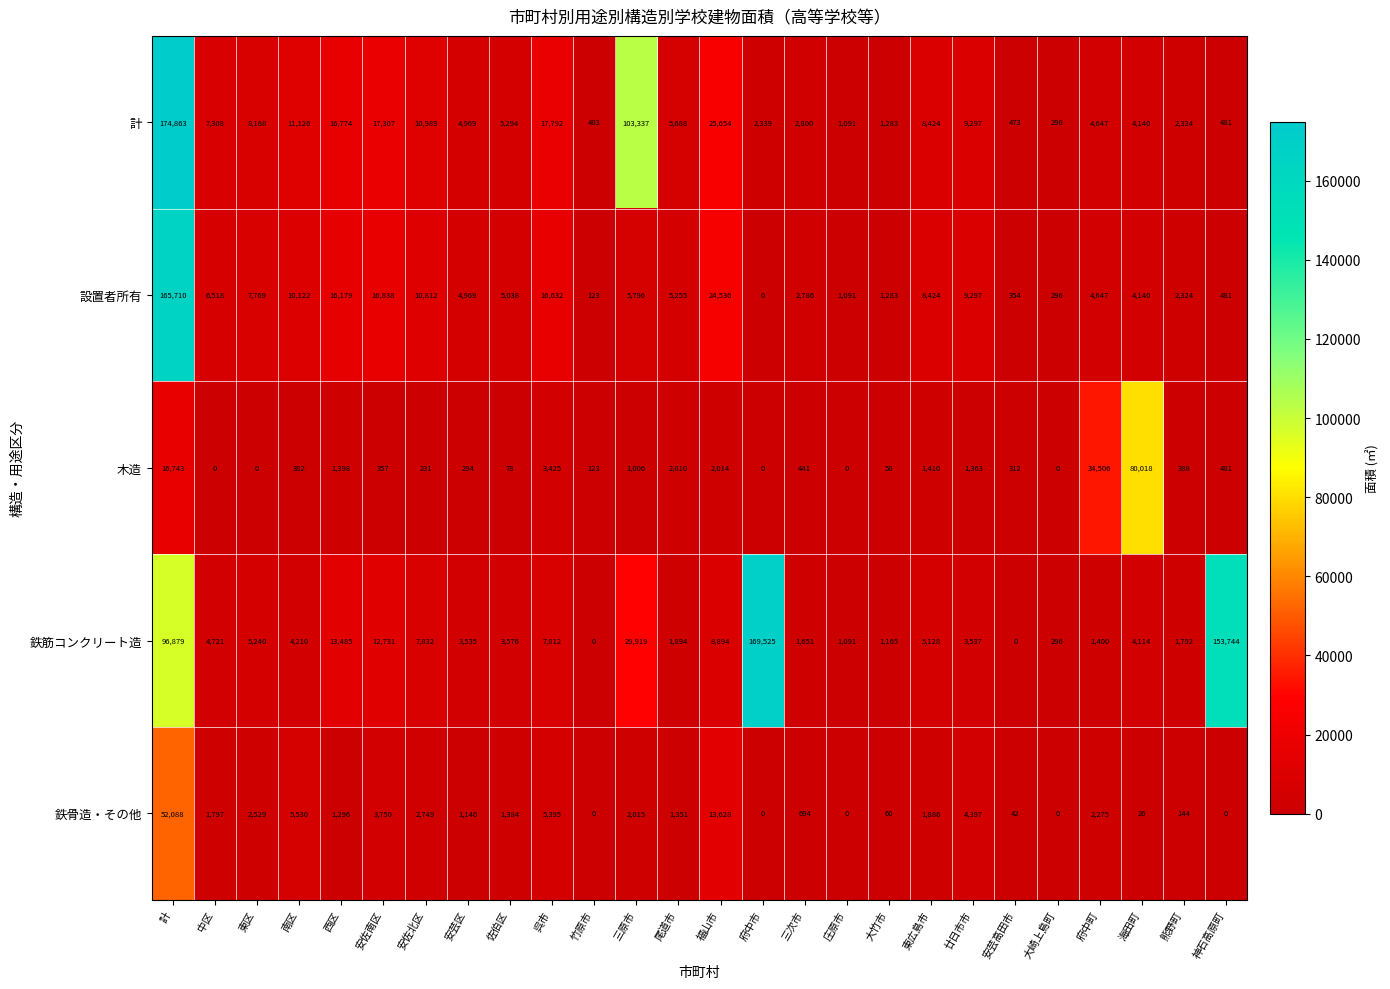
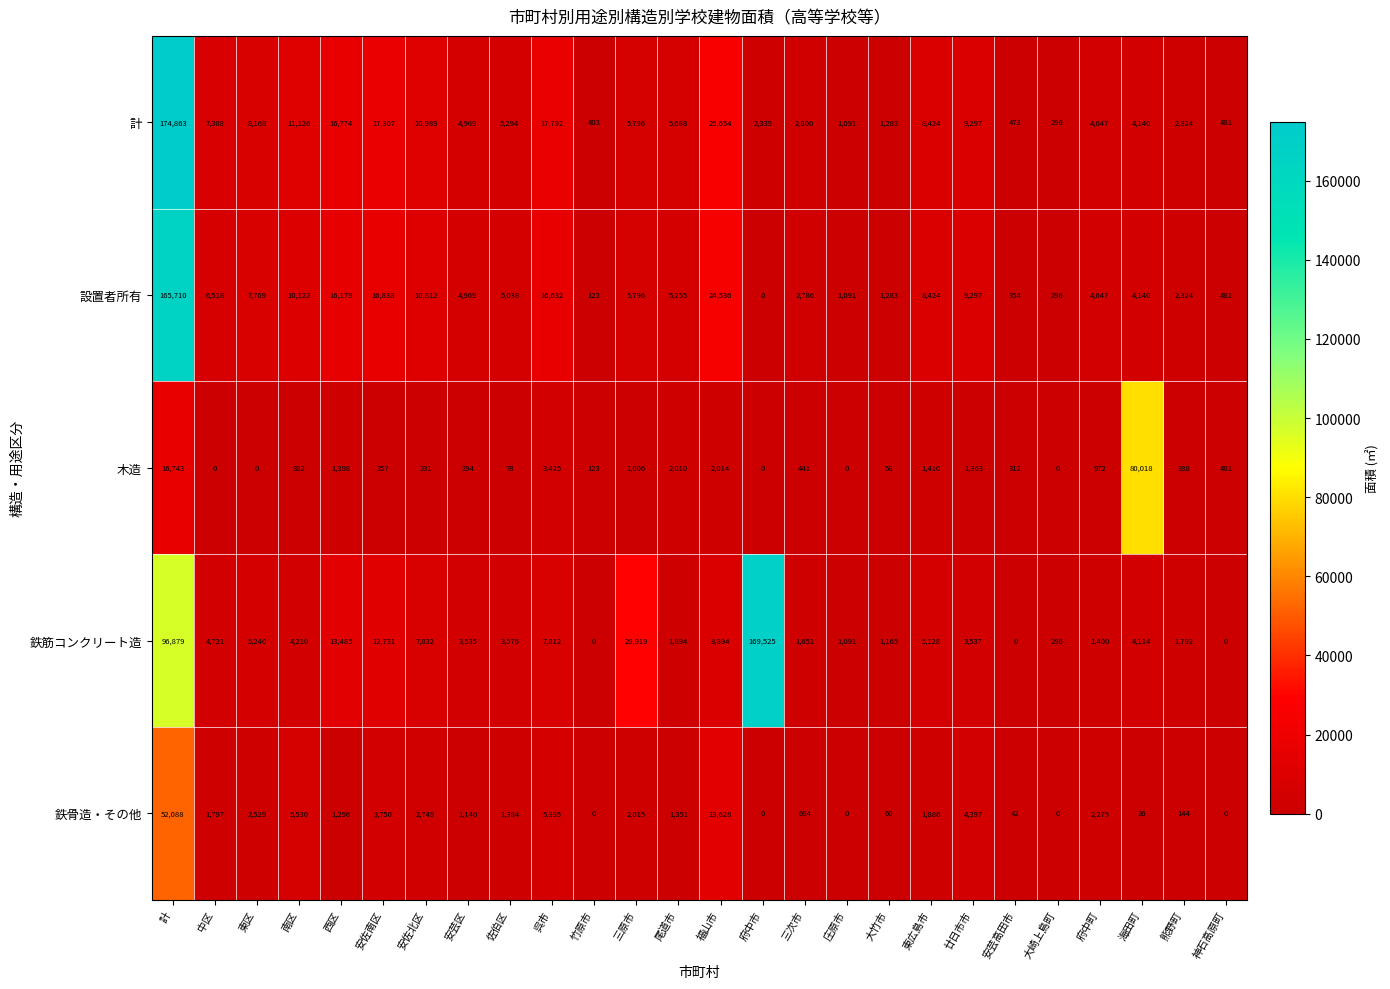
計, 三原市: 103,337 -> 5,796
木造, 府中町: 34,506 -> 972
鉄筋コンクリート造, 神石高原町: 153,744 -> 0
